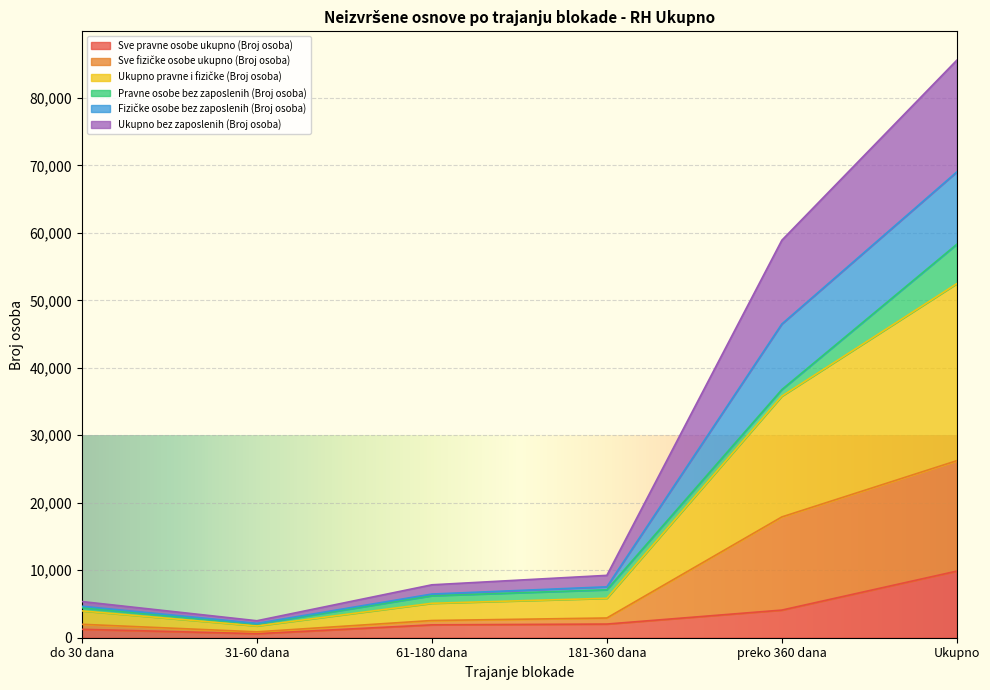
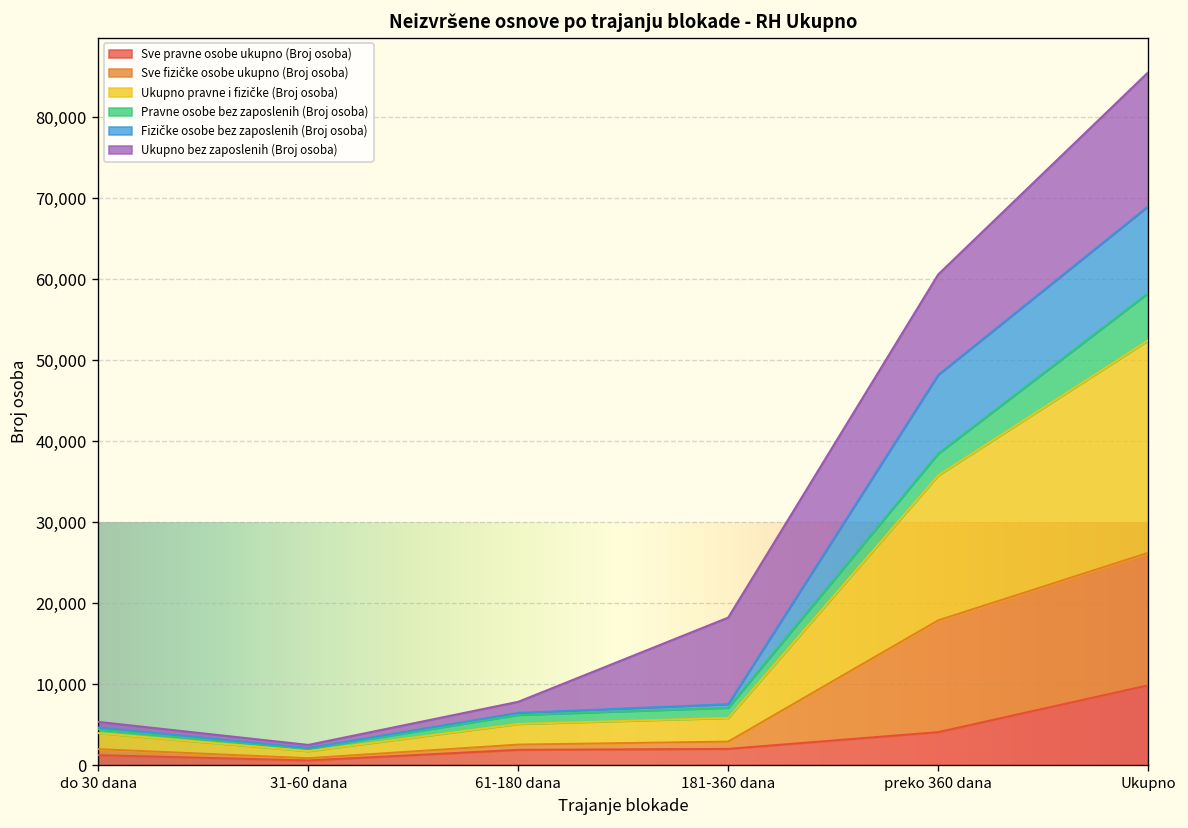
Ukupno bez zaposlenih (Broj osoba), 181-360 dana: 2,000 -> 11,000
Pravne osobe bez zaposlenih (Broj osoba), preko 360 dana: 1,000 -> 3,000
